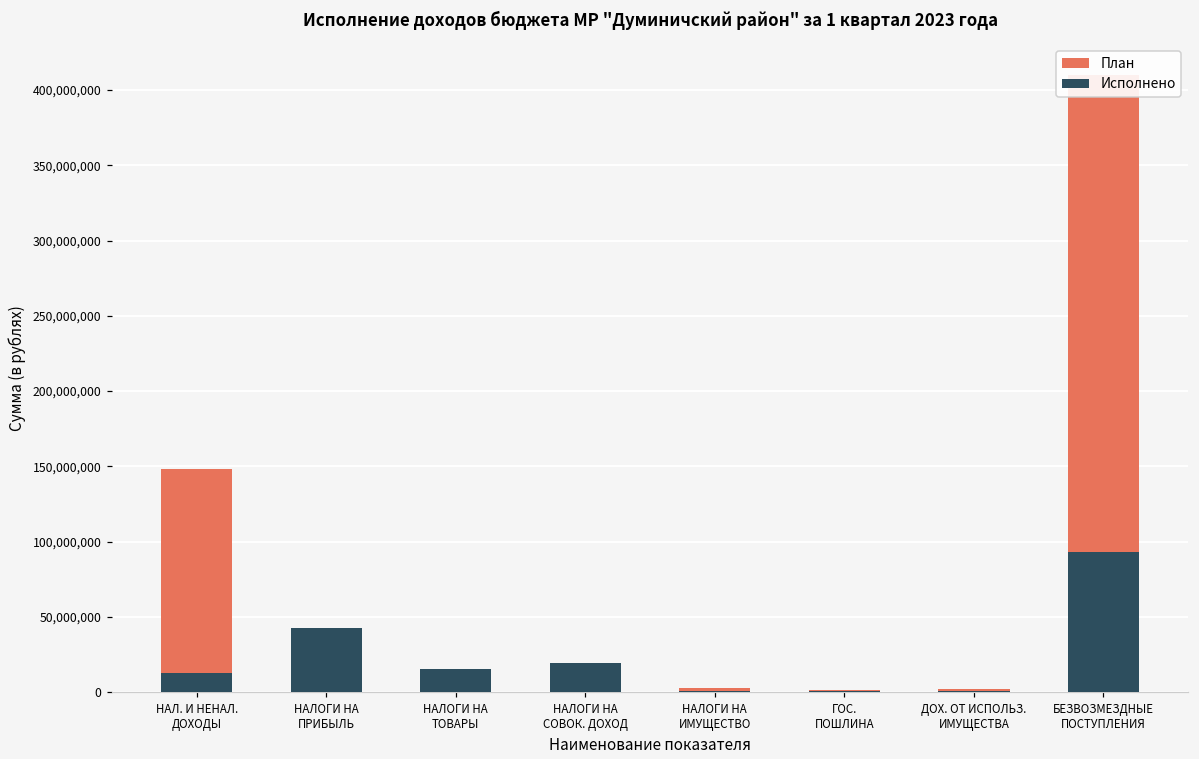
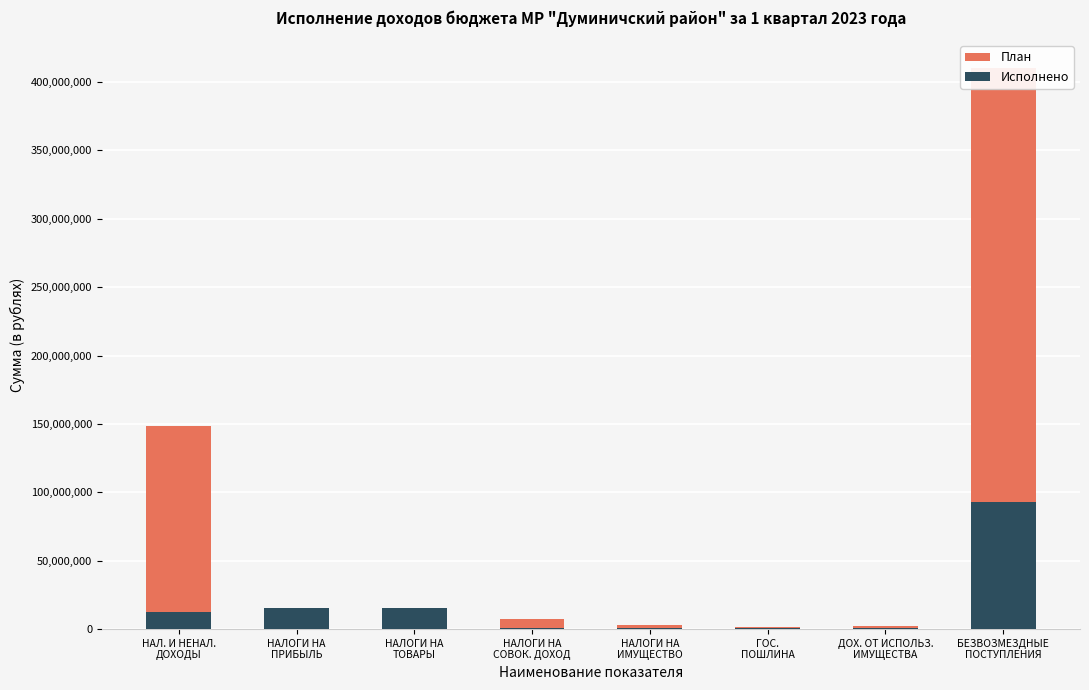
Исполнено, НАЛОГИ НА ПРИБЫЛЬ: 42,000,000 -> 15,000,000
Исполнено, НАЛОГИ НА СОВОК. ДОХОД: 19,000,000 -> 1,000,000
